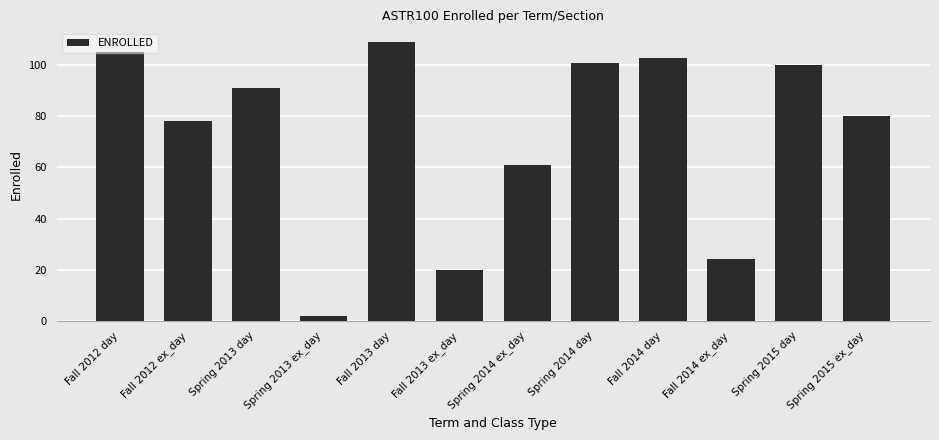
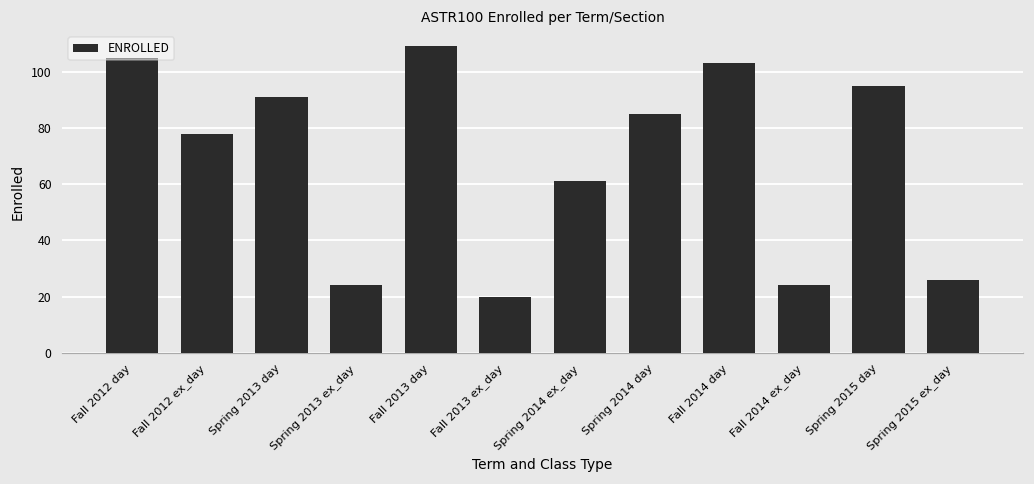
Spring 2013 ex_day: 2 -> 24
Spring 2014 day: 101 -> 85
Spring 2015 day: 100 -> 95
Spring 2015 ex_day: 80 -> 26
